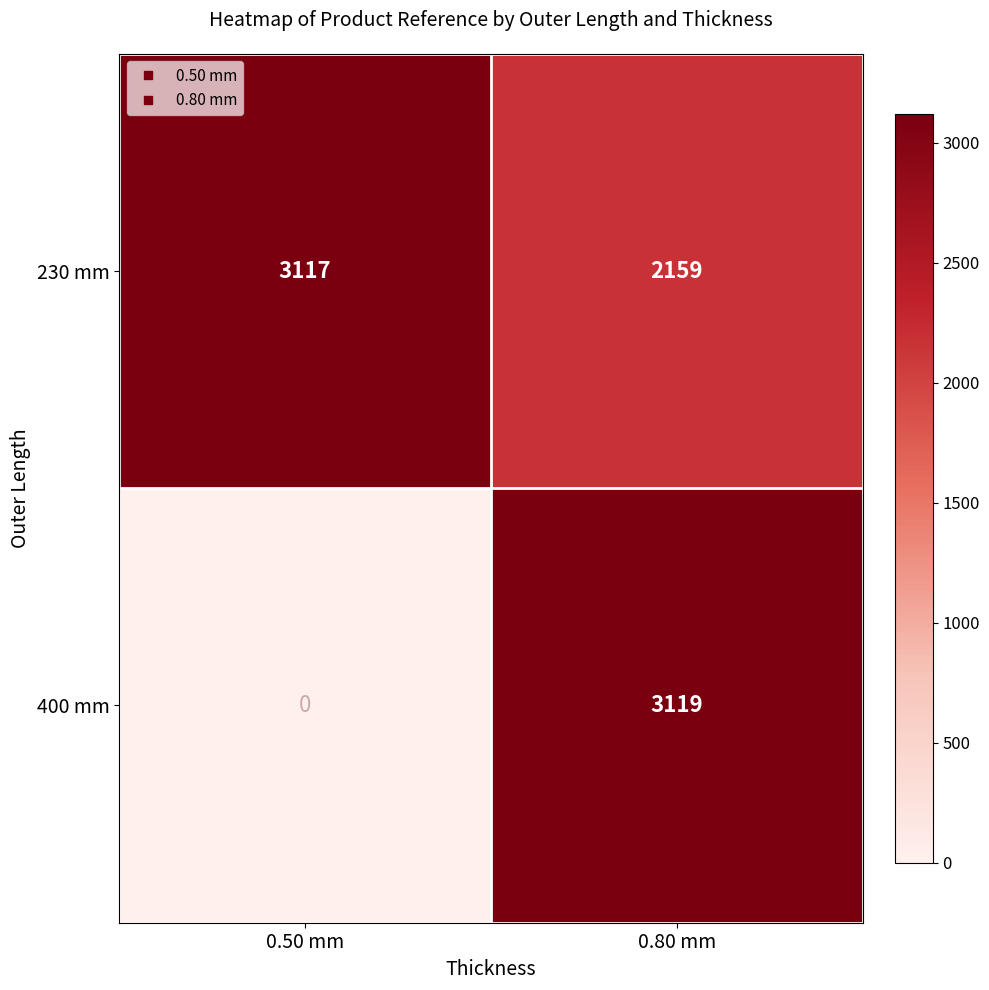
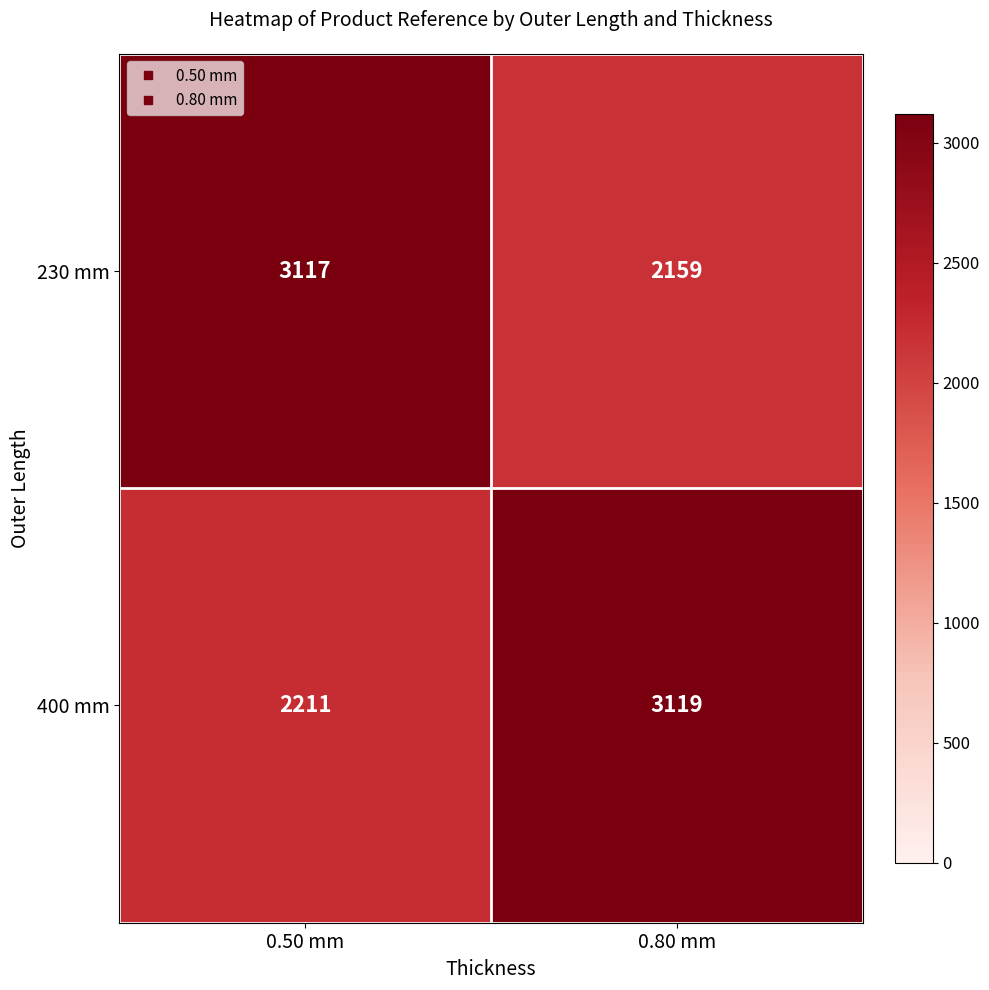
400 mm, 0.50 mm: 0 -> 2211
